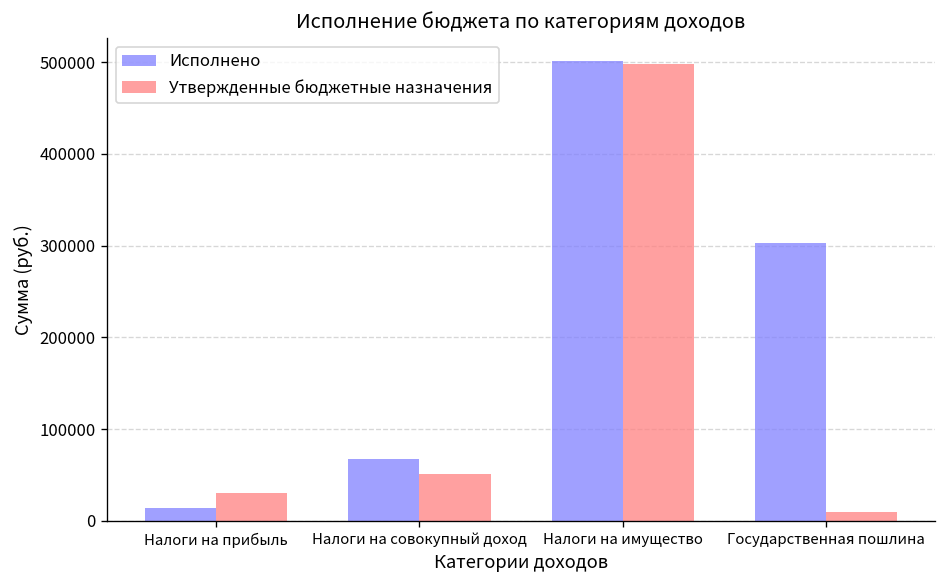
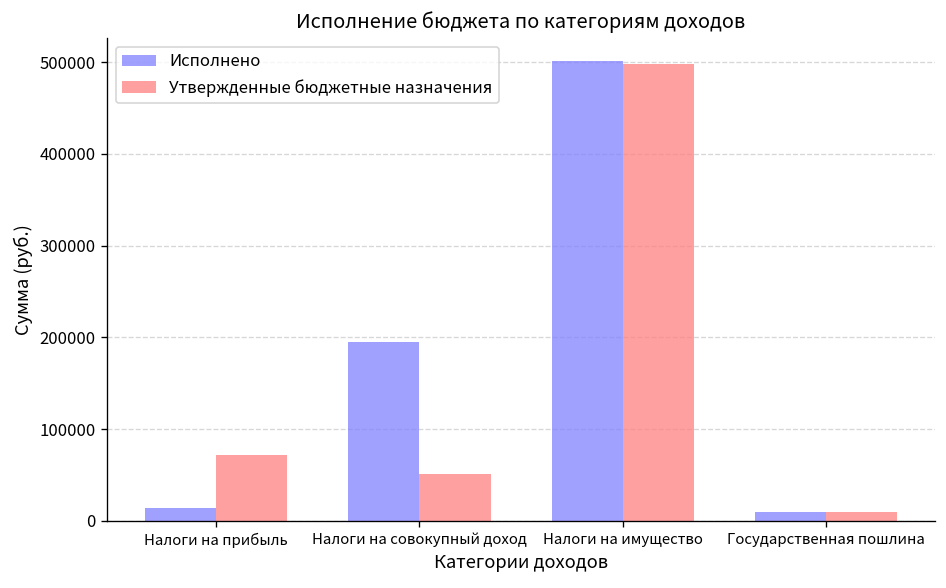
Утвержденные бюджетные назначения, Налоги на прибыль: 30000 -> 70000
Исполнено, Налоги на совокупный доход: 70000 -> 190000
Исполнено, Государственная пошлина: 300000 -> 10000
